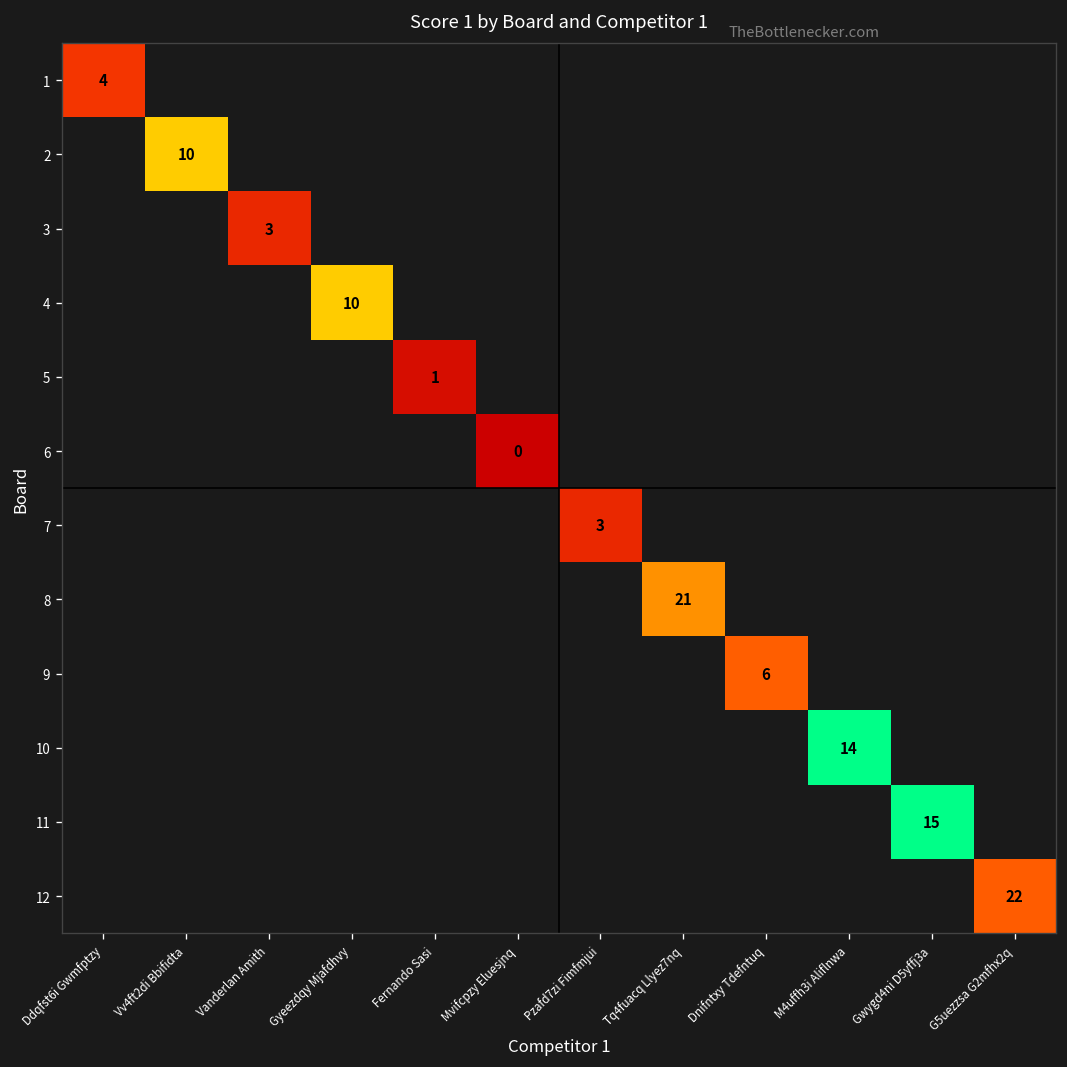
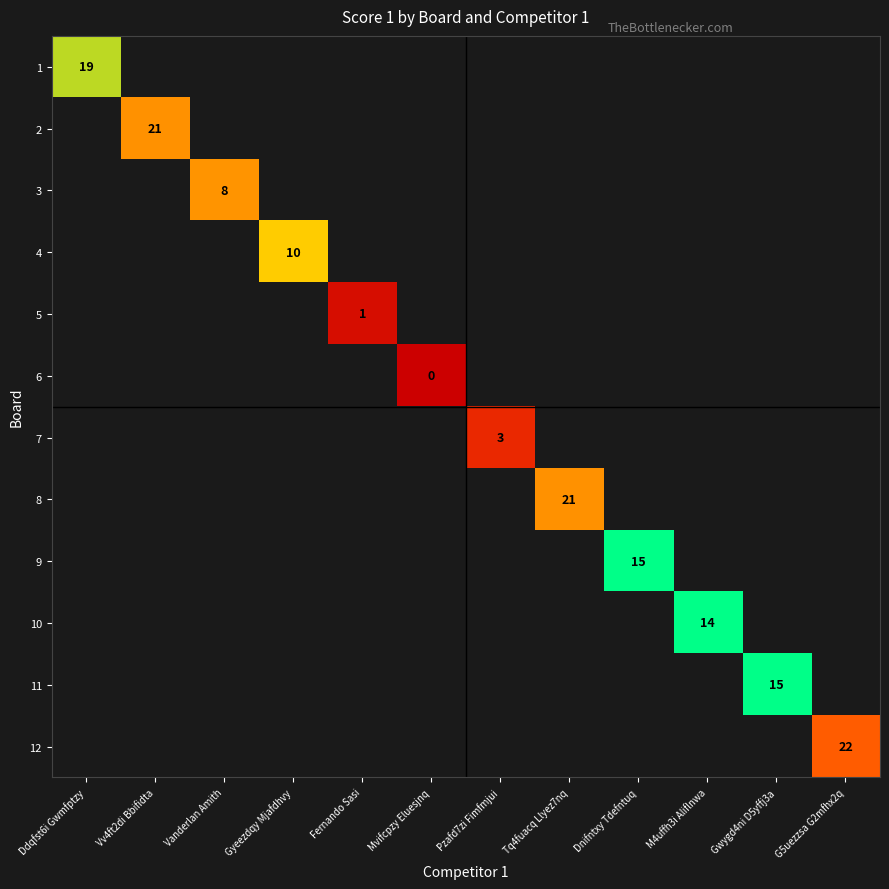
1, Ddqfst6i Gwmfptzy: 4 -> 19
2, Vv4ft2di Bbifidta: 10 -> 21
3, Vanderlan Amith: 3 -> 8
9, Dnifntxy Tdefntuq: 6 -> 15
